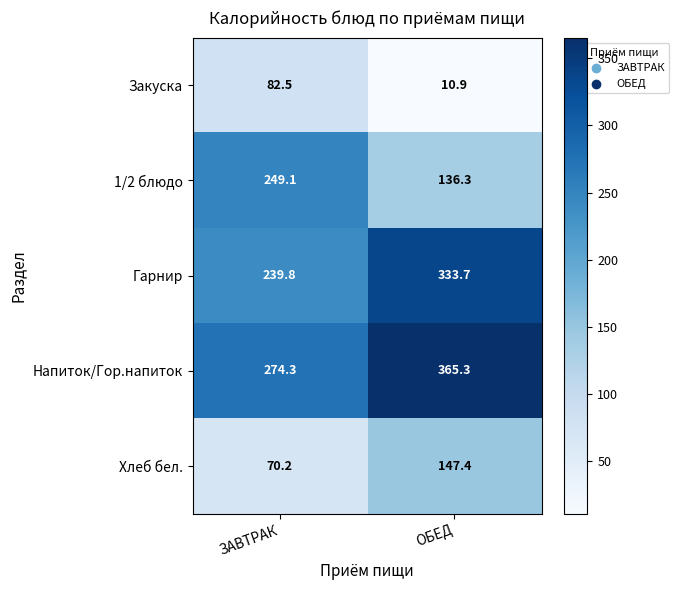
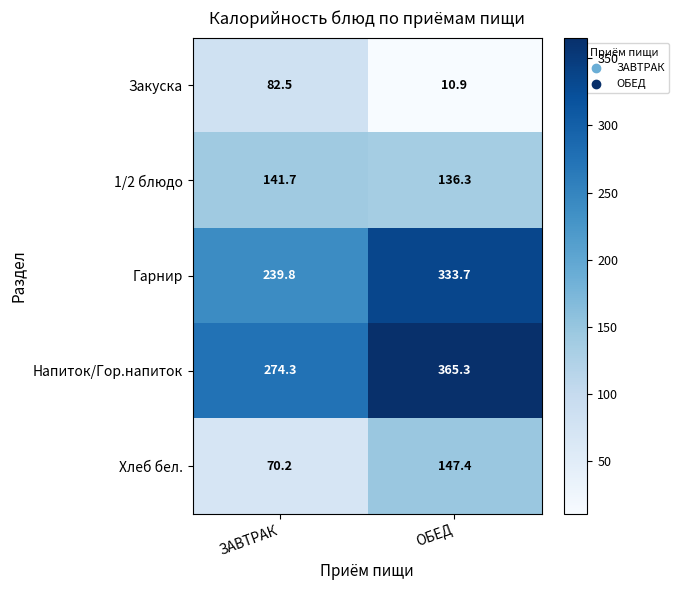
1/2 блюдо, ЗАВТРАК: 249.1 -> 141.7
